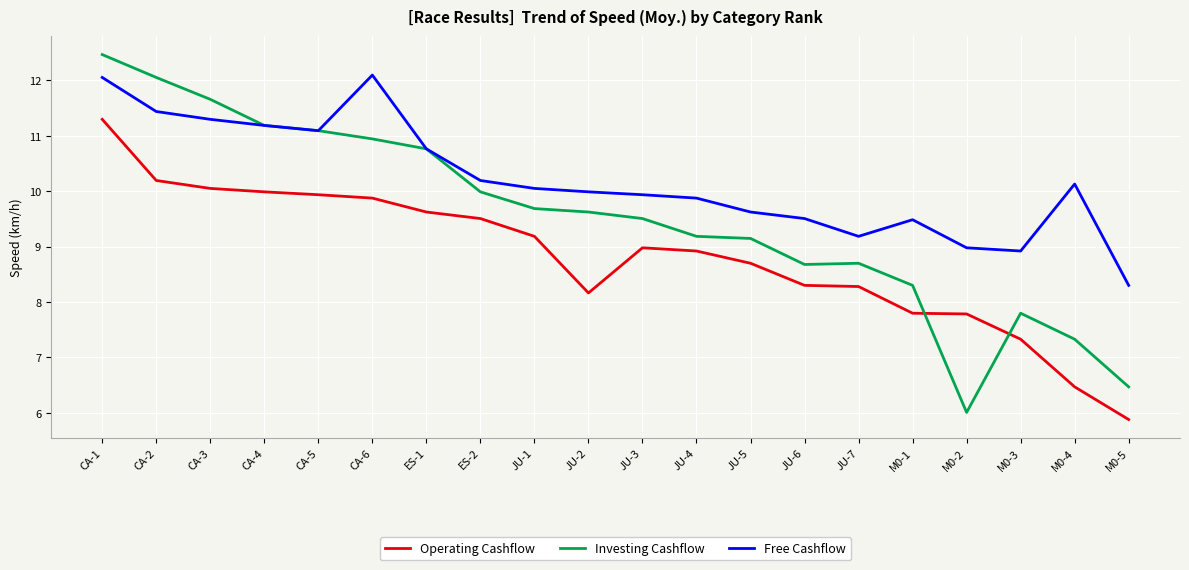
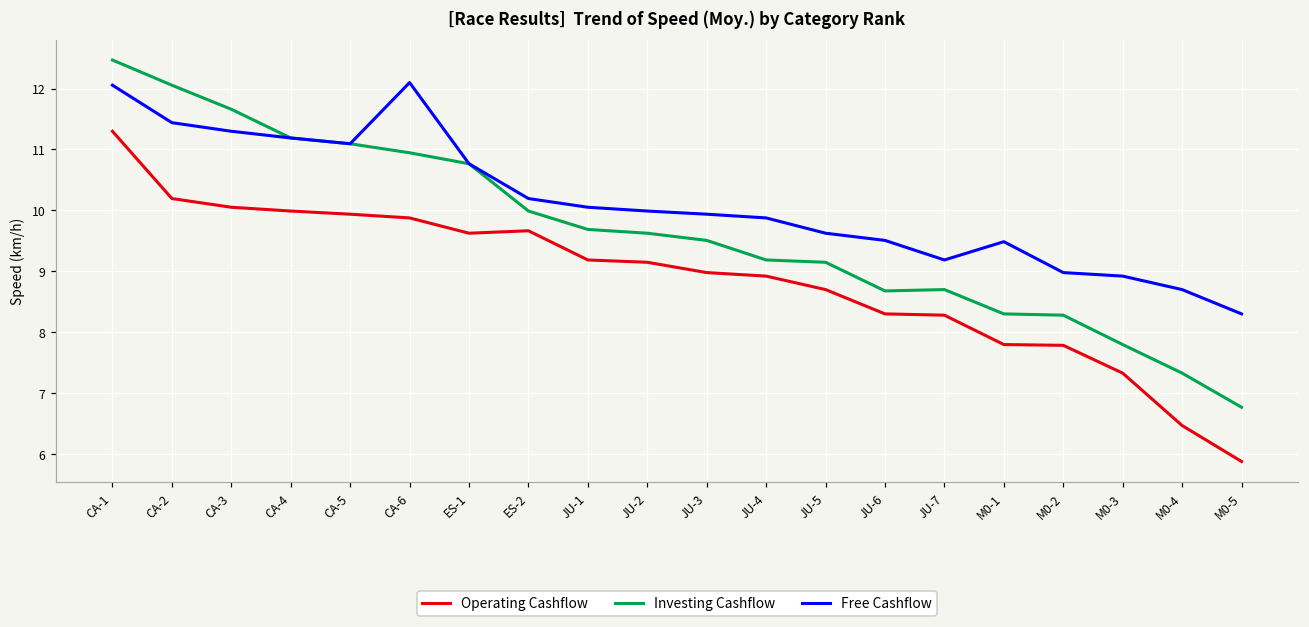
Operating Cashflow, ES-2: 9.5 -> 9.7
Operating Cashflow, JU-2: 8.2 -> 9.1
Investing Cashflow, M0-2: 6.0 -> 8.3
Free Cashflow, M0-4: 10.1 -> 8.7
Investing Cashflow, M0-5: 6.5 -> 6.8
